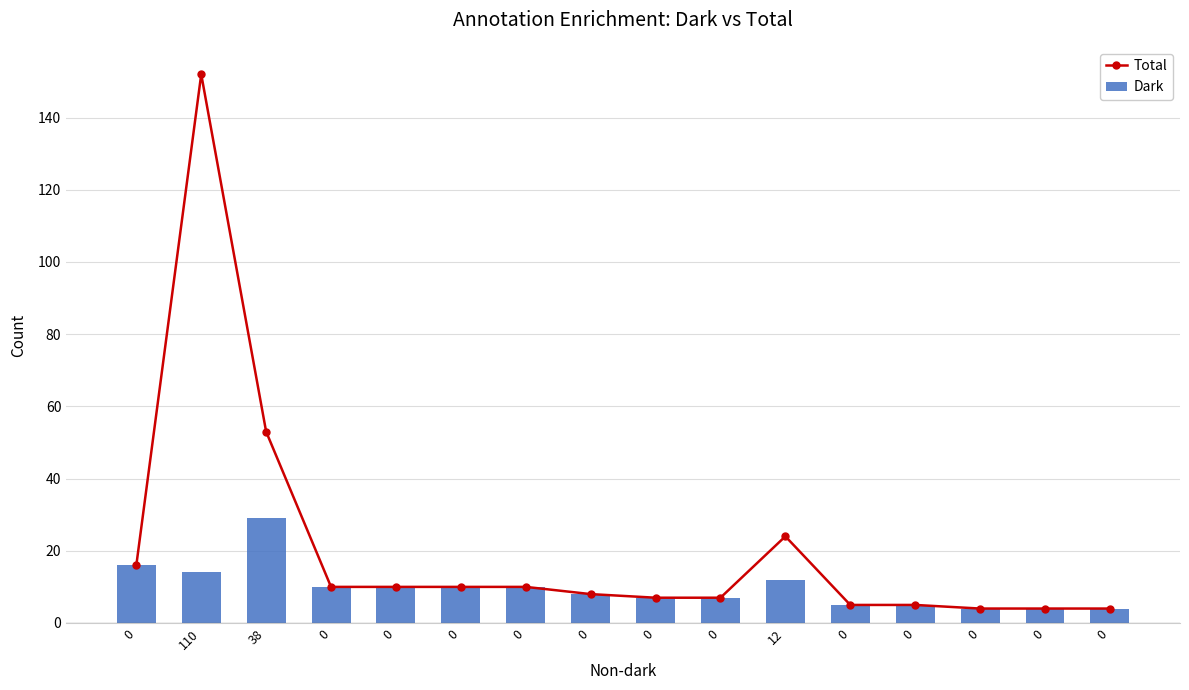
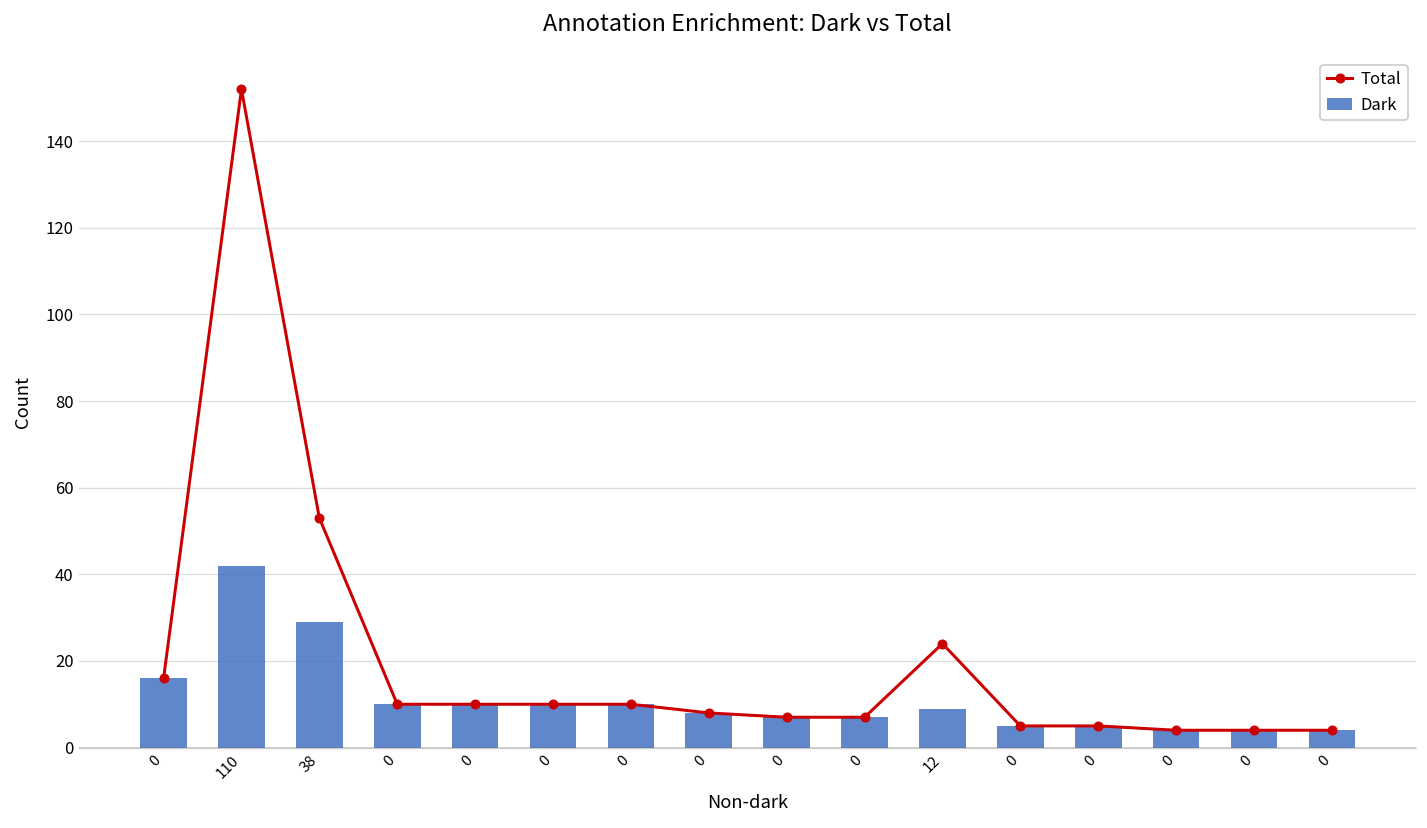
Dark, 110: 14 -> 42
Dark, 12: 12 -> 9
